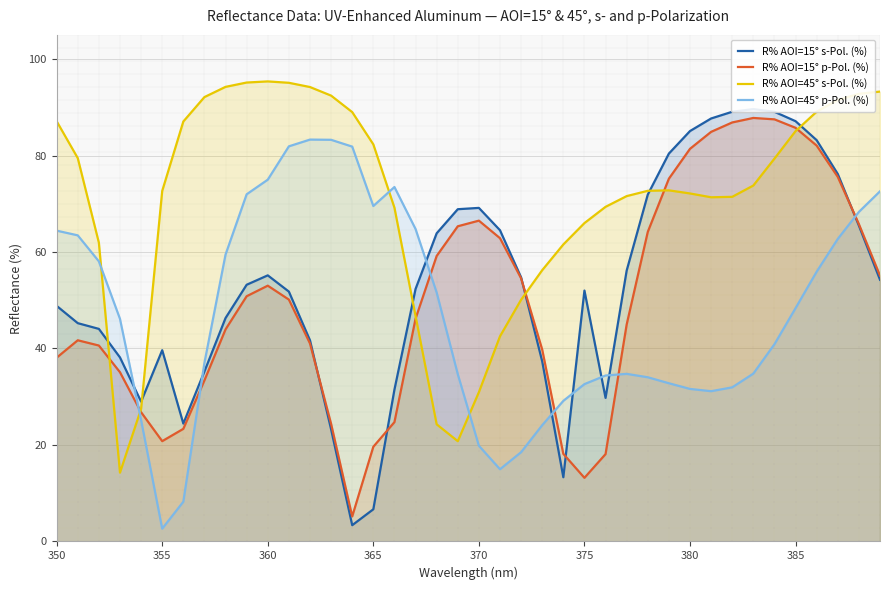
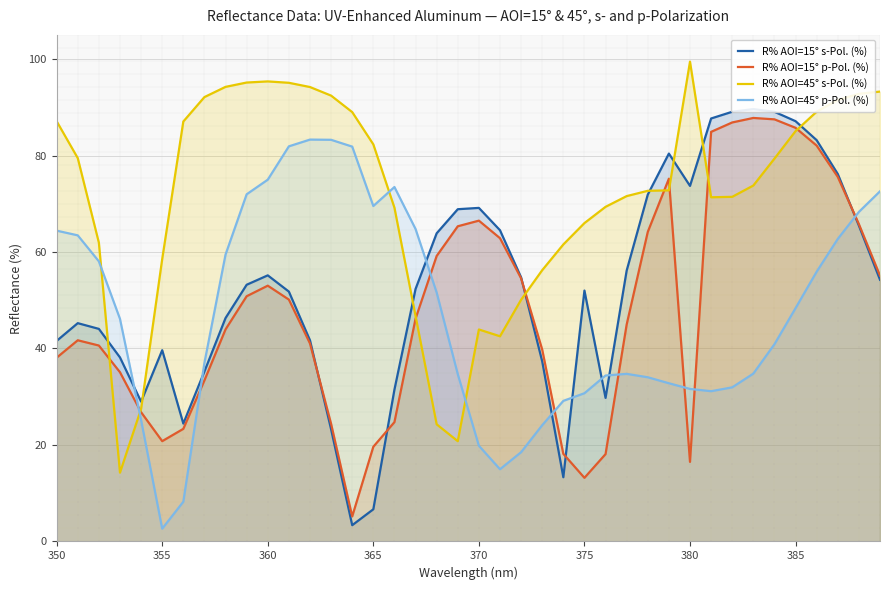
R% AOI=15° s-Pol. (%), 350: 49 -> 42
R% AOI=45° s-Pol. (%), 355: 73 -> 59
R% AOI=45° s-Pol. (%), 370: 31 -> 44
R% AOI=45° p-Pol. (%), 375: 33 -> 31
R% AOI=15° s-Pol. (%), 380: 85 -> 74
R% AOI=15° p-Pol. (%), 380: 81 -> 16
R% AOI=45° s-Pol. (%), 380: 72 -> 99
